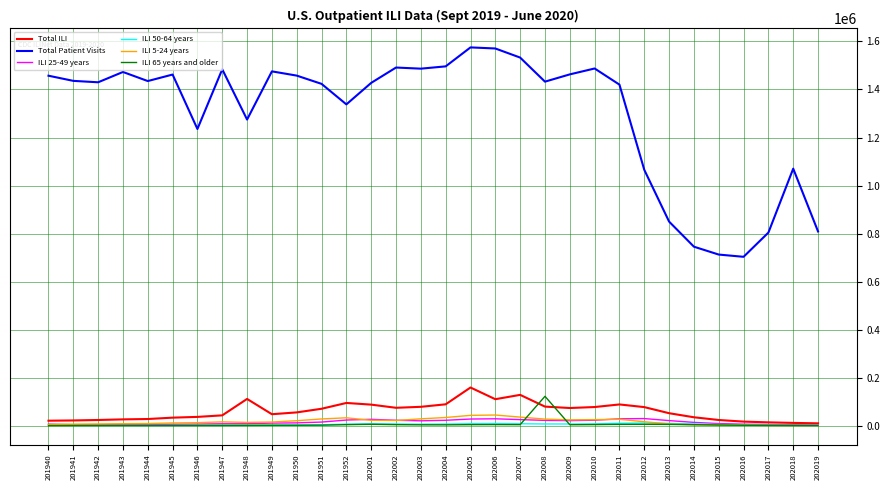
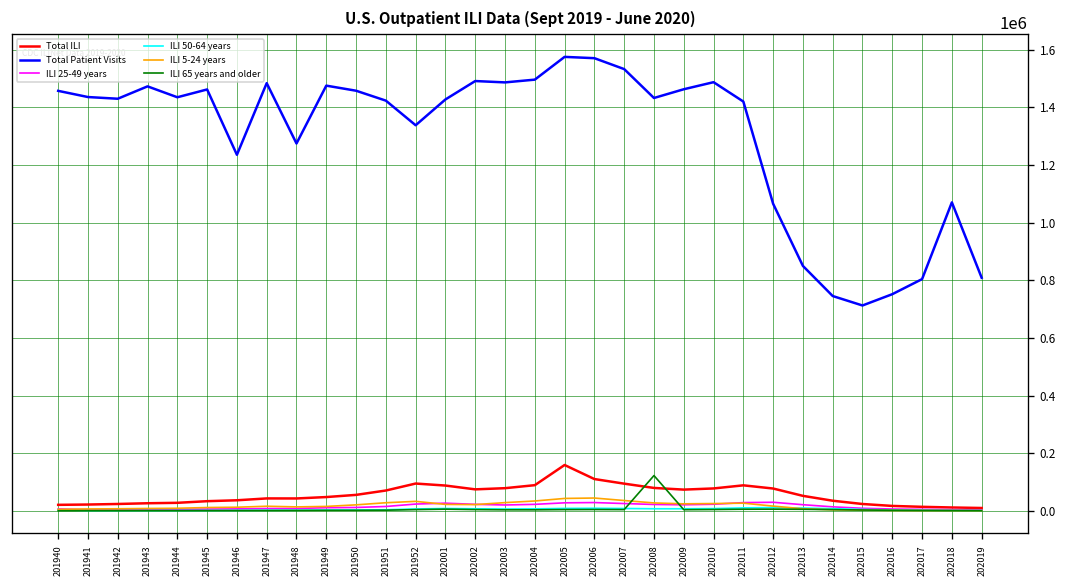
Total ILI, 201948: 110000 -> 40000
Total ILI, 202007: 130000 -> 100000
Total Patient Visits, 202016: 700000 -> 750000
